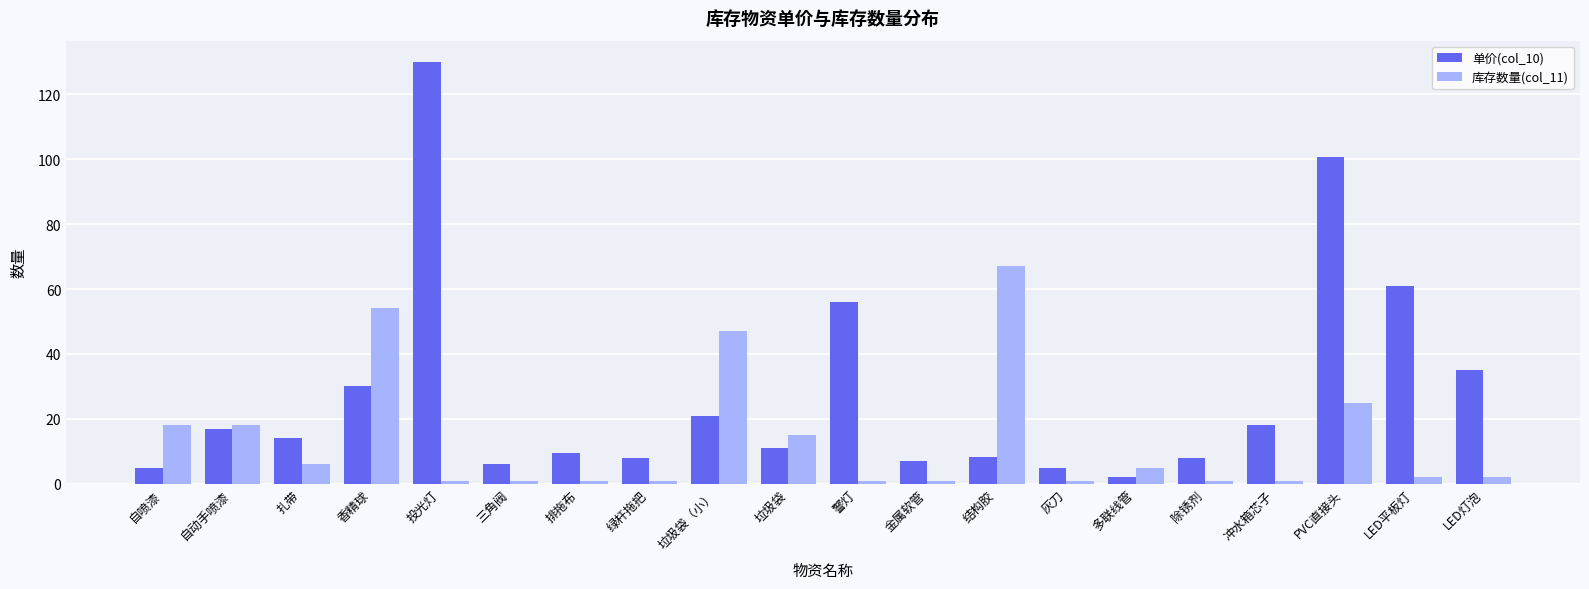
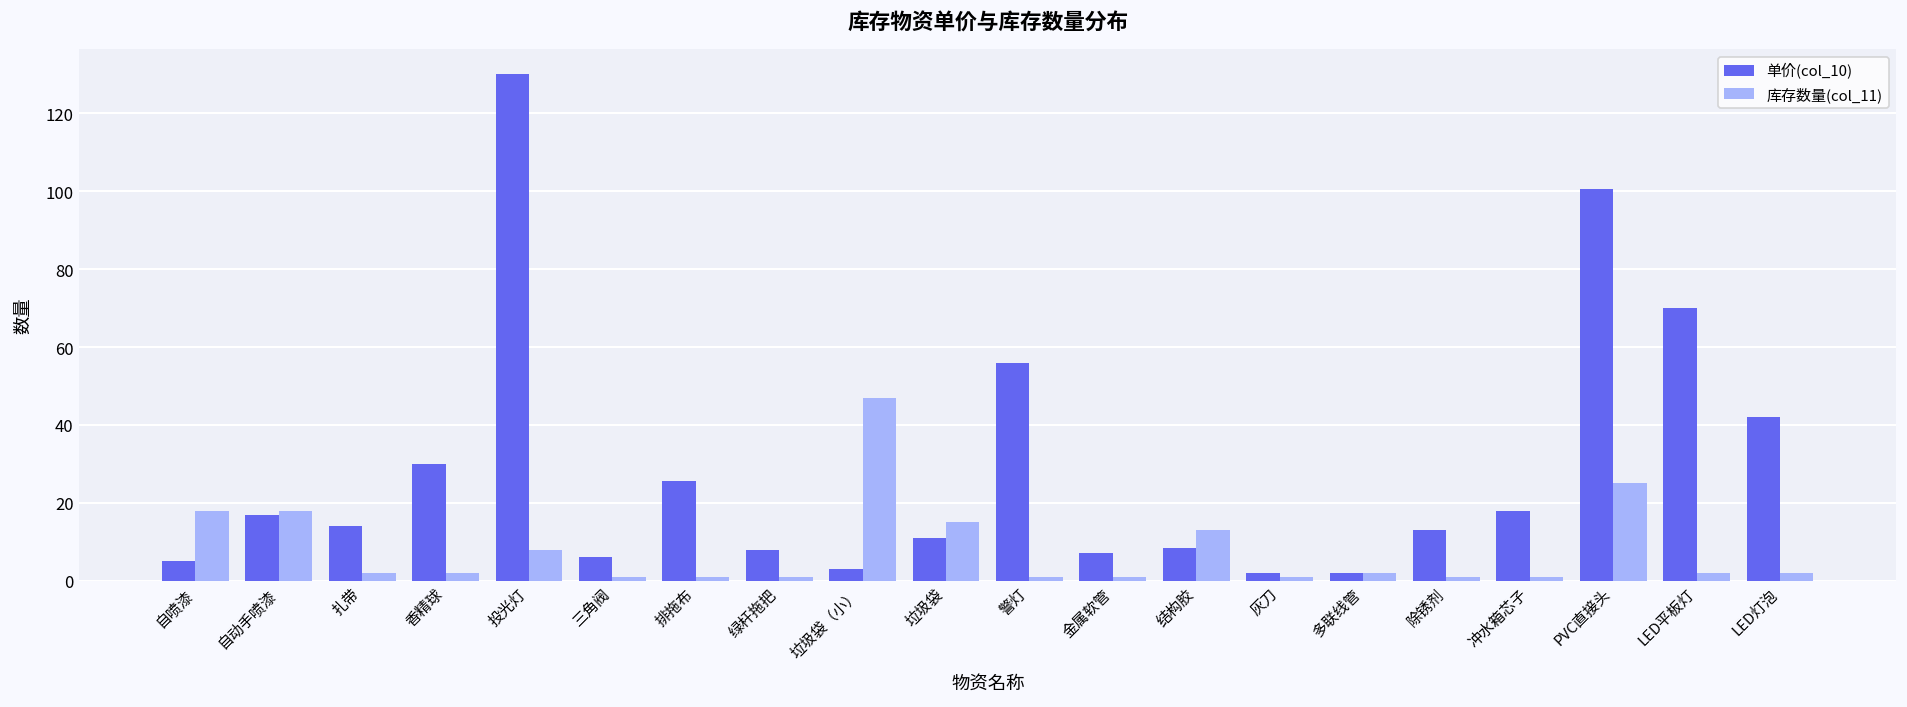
库存数量(col_11), 扎带: 6 -> 2
库存数量(col_11), 香精球: 54 -> 2
库存数量(col_11), 投光灯: 1 -> 8
单价(col_10), 排拖布: 10 -> 26
单价(col_10), 垃圾袋（小）: 21 -> 3
库存数量(col_11), 结构胶: 67 -> 13
单价(col_10), 灰刀: 5 -> 2
库存数量(col_11), 多联线管: 5 -> 2
单价(col_10), 除锈剂: 8 -> 13
单价(col_10), LED平板灯: 61 -> 70
单价(col_10), LED灯泡: 35 -> 42
